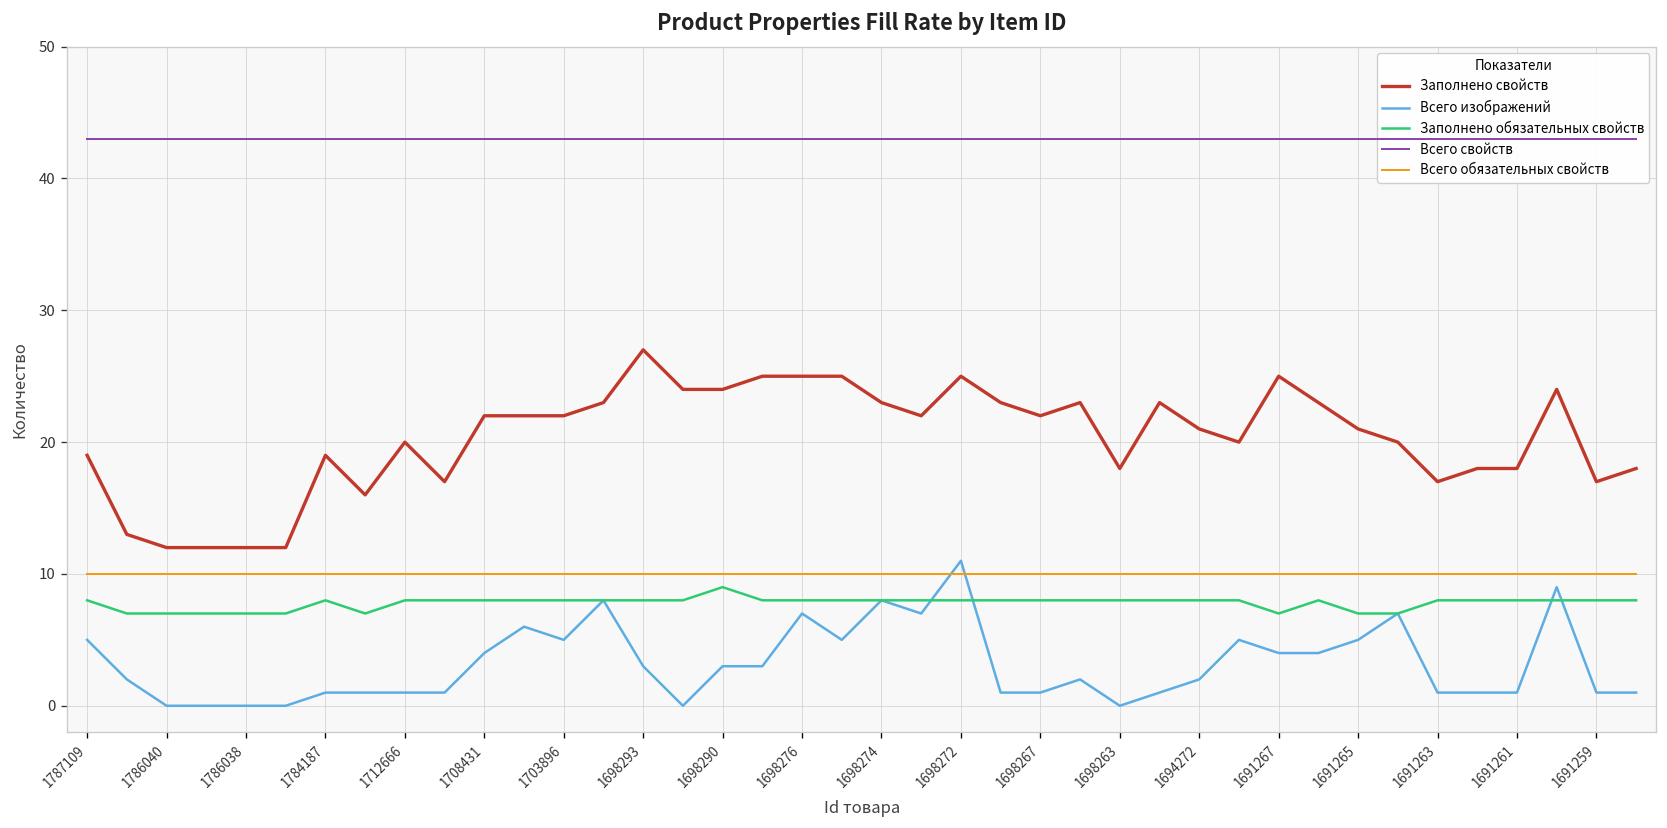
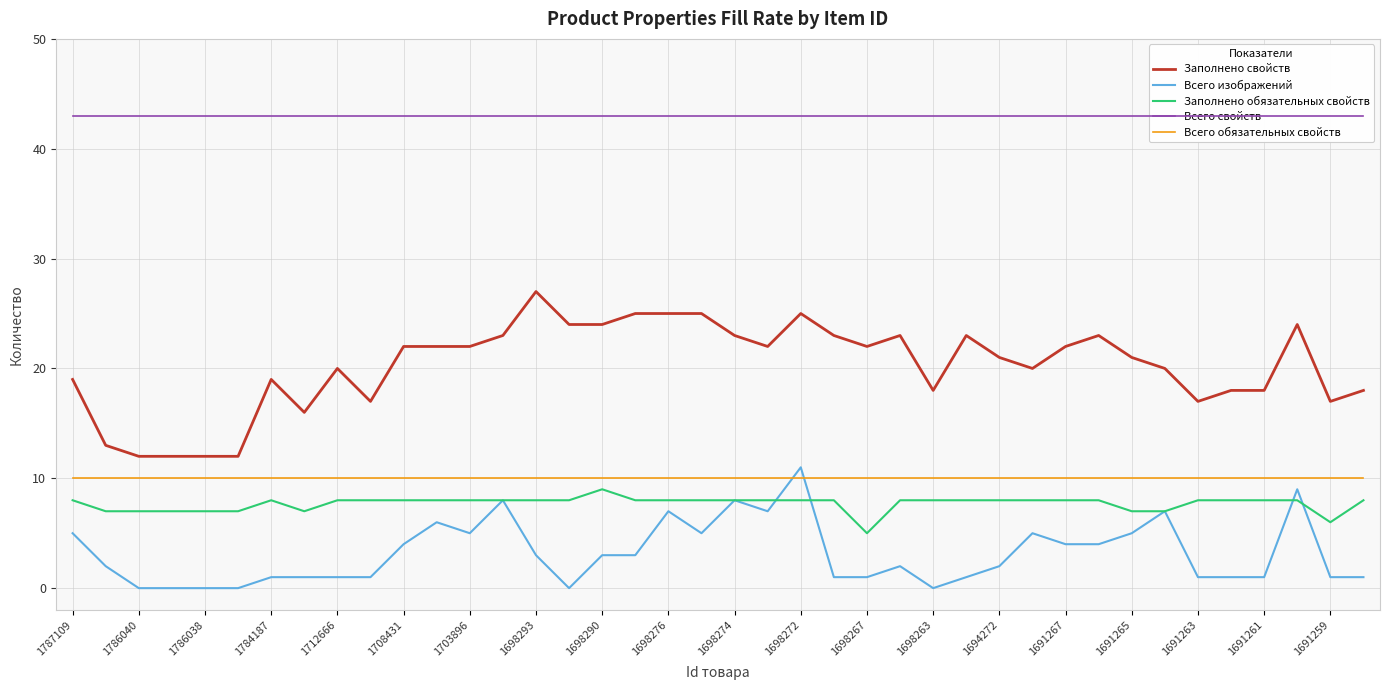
Заполнено обязательных свойств, 1698267: 8 -> 5
Заполнено свойств, 1691267: 25 -> 22
Заполнено обязательных свойств, 1691267: 7 -> 8
Заполнено обязательных свойств, 1691259: 8 -> 6
